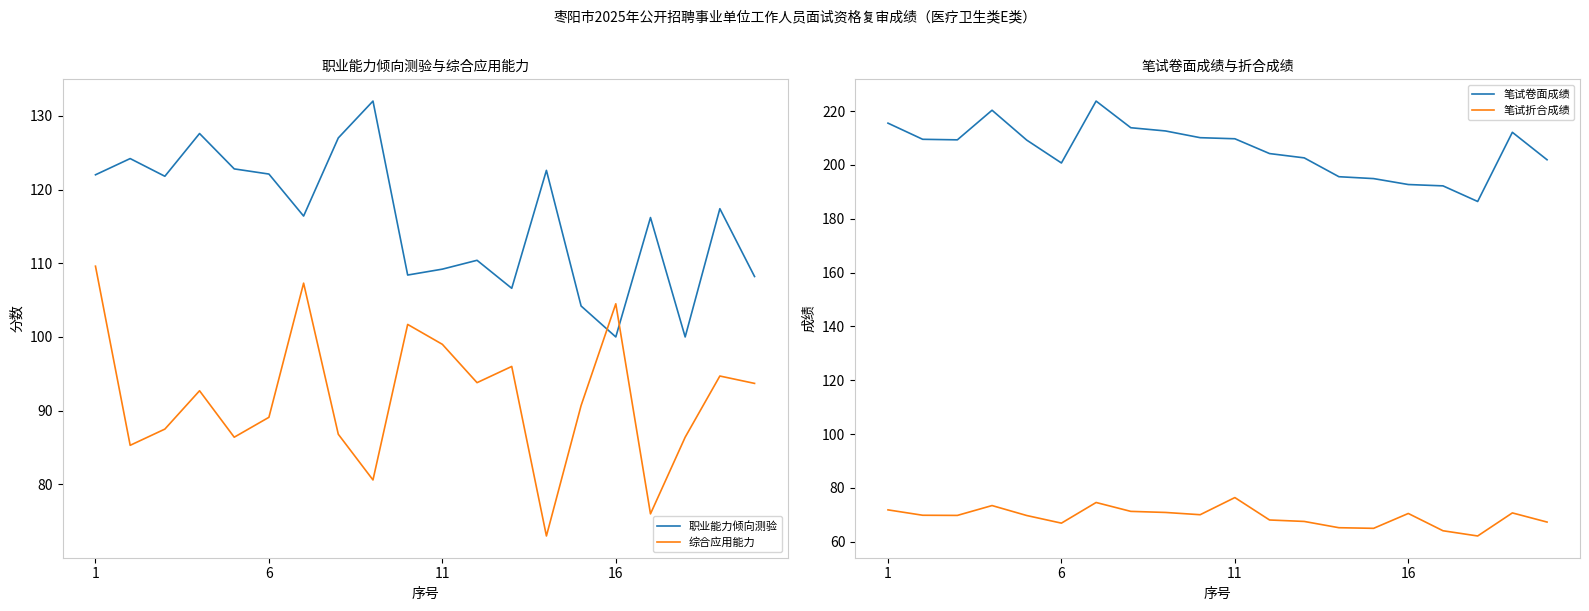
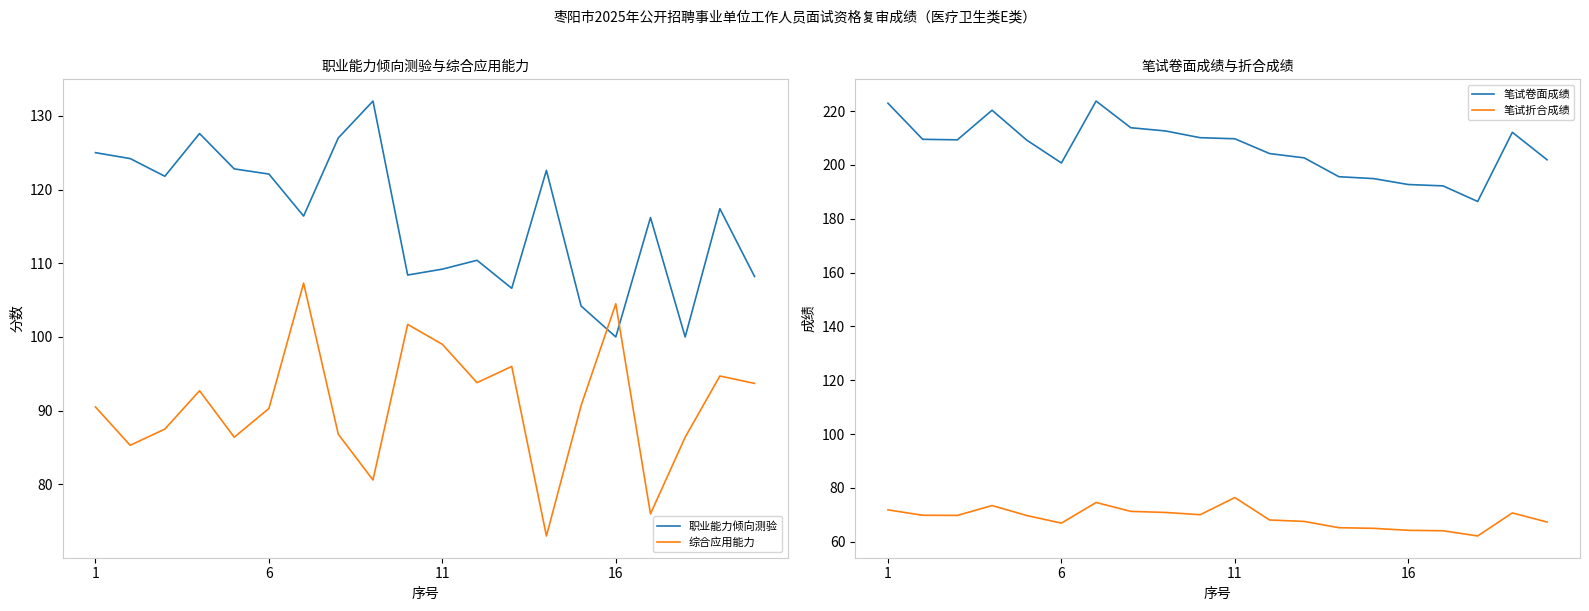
职业能力倾向测验与综合应用能力, 职业能力倾向测验, 1: 122 -> 125
职业能力倾向测验与综合应用能力, 综合应用能力, 1: 110 -> 91
职业能力倾向测验与综合应用能力, 综合应用能力, 6: 89 -> 90
笔试卷面成绩与折合成绩, 笔试卷面成绩, 1: 216 -> 223
笔试卷面成绩与折合成绩, 笔试折合成绩, 16: 70 -> 64
